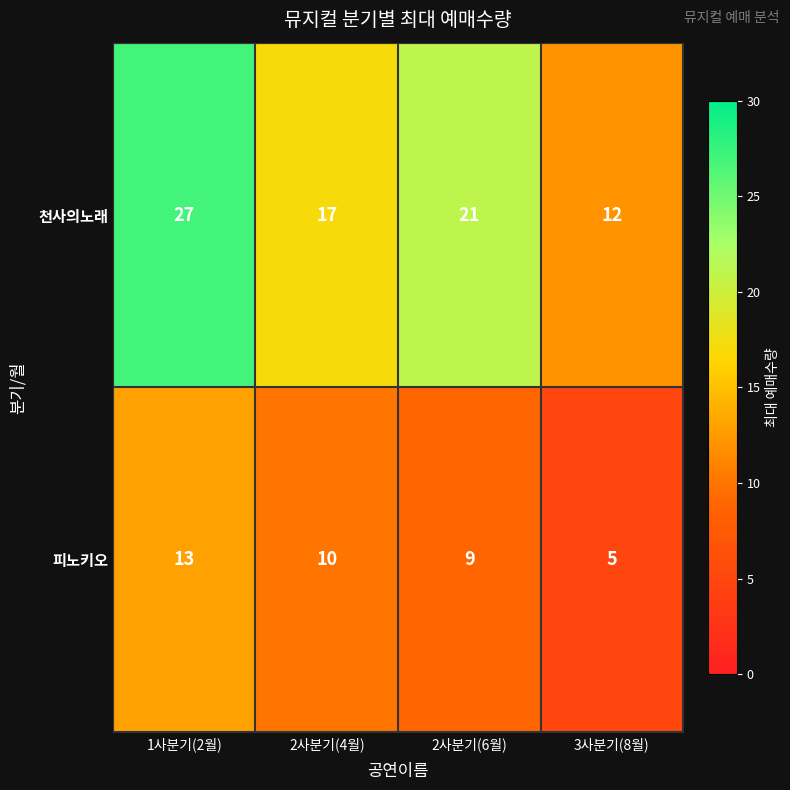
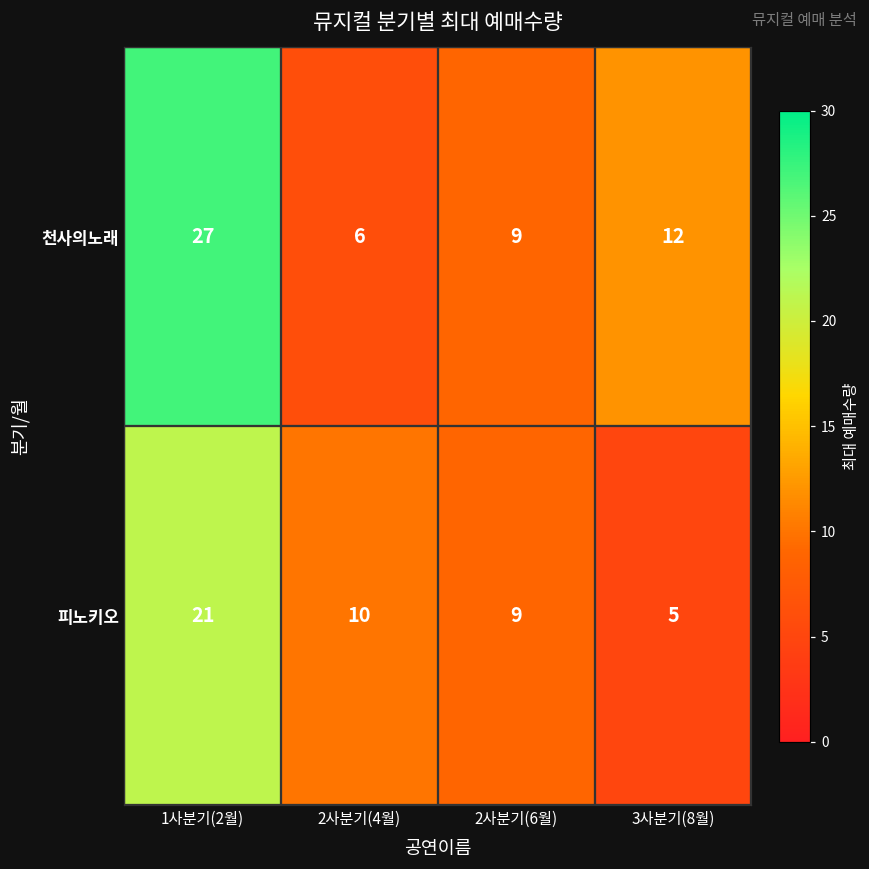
천사의노래, 2사분기(4월): 17 -> 6
천사의노래, 2사분기(6월): 21 -> 9
피노키오, 1사분기(2월): 13 -> 21
